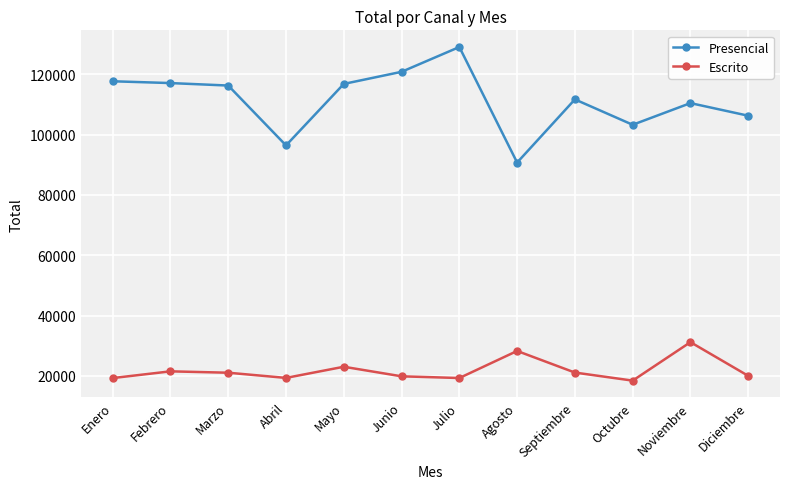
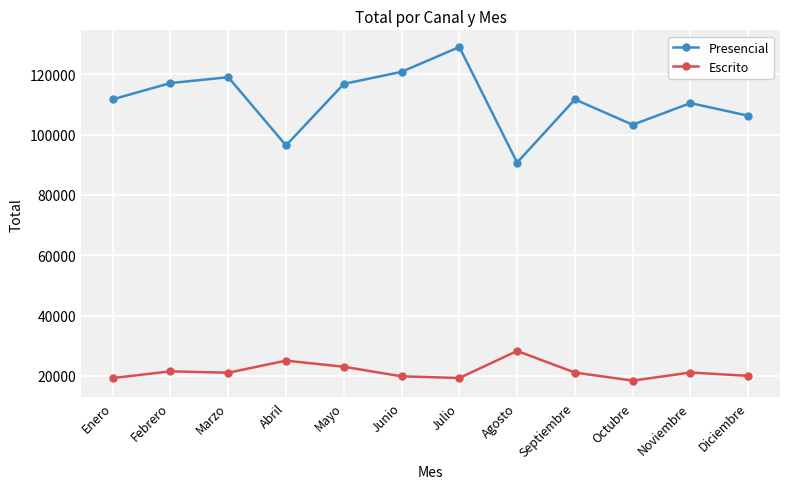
Presencial, Enero: 118000 -> 112000
Presencial, Marzo: 116000 -> 119000
Escrito, Abril: 19000 -> 25000
Escrito, Noviembre: 31000 -> 21000
